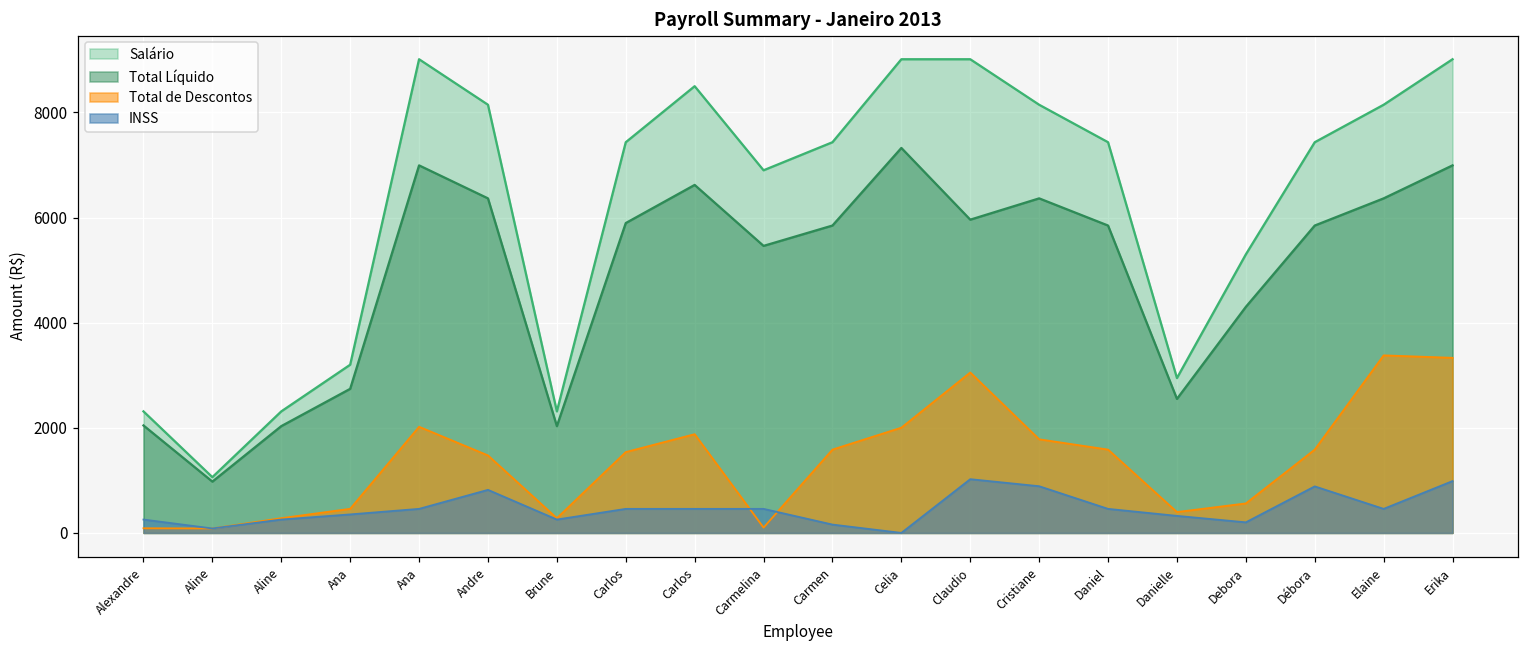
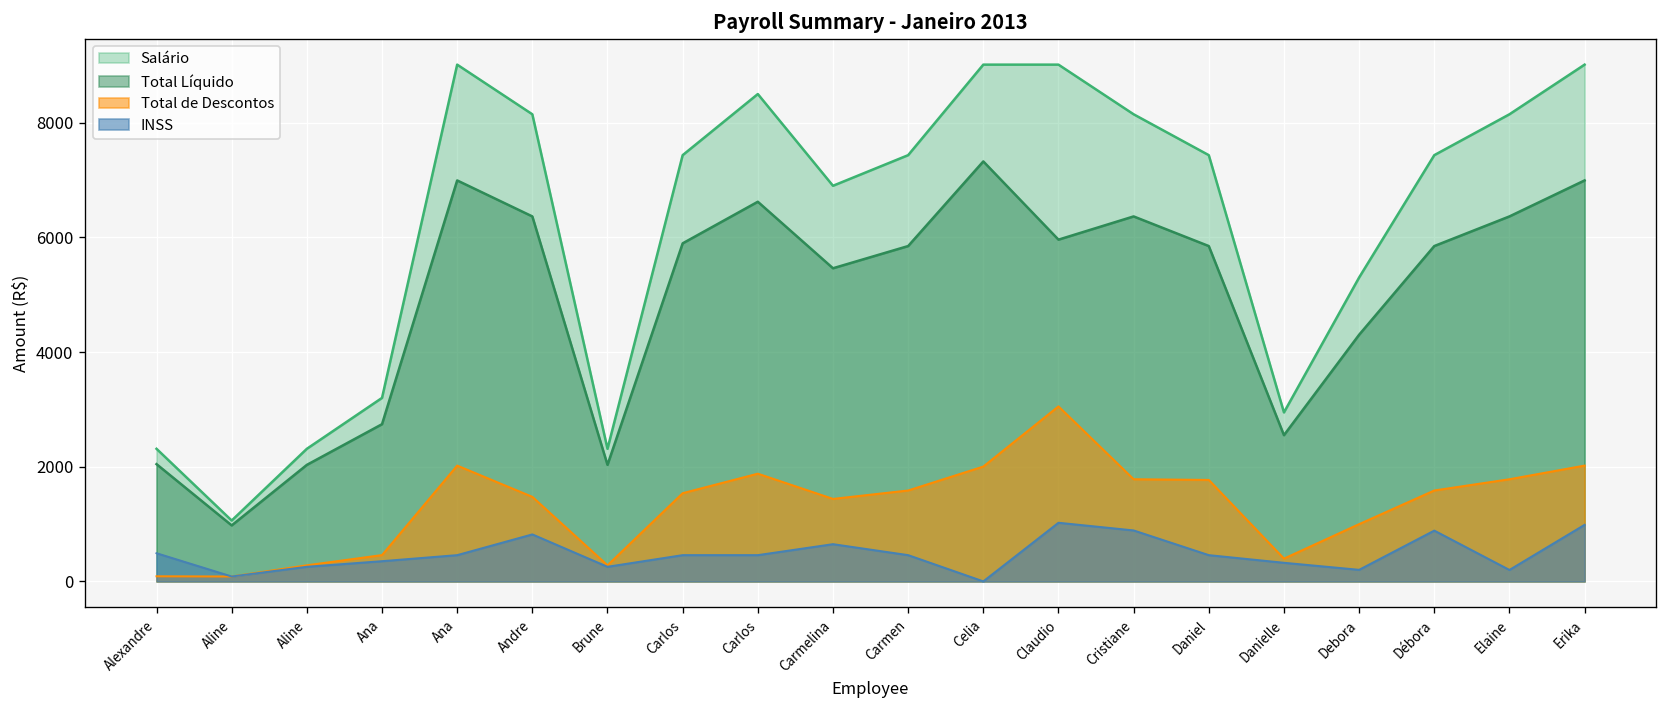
INSS, Alexandre: 300 -> 500
Total de Descontos, Carmelina: 100 -> 1400
INSS, Carmelina: 500 -> 600
INSS, Carmen: 200 -> 500
Total de Descontos, Daniel: 1600 -> 1800
Total de Descontos, Debora: 600 -> 1000
Total de Descontos, Elaine: 3400 -> 1800
INSS, Elaine: 500 -> 200
Total de Descontos, Erika: 3300 -> 2000
